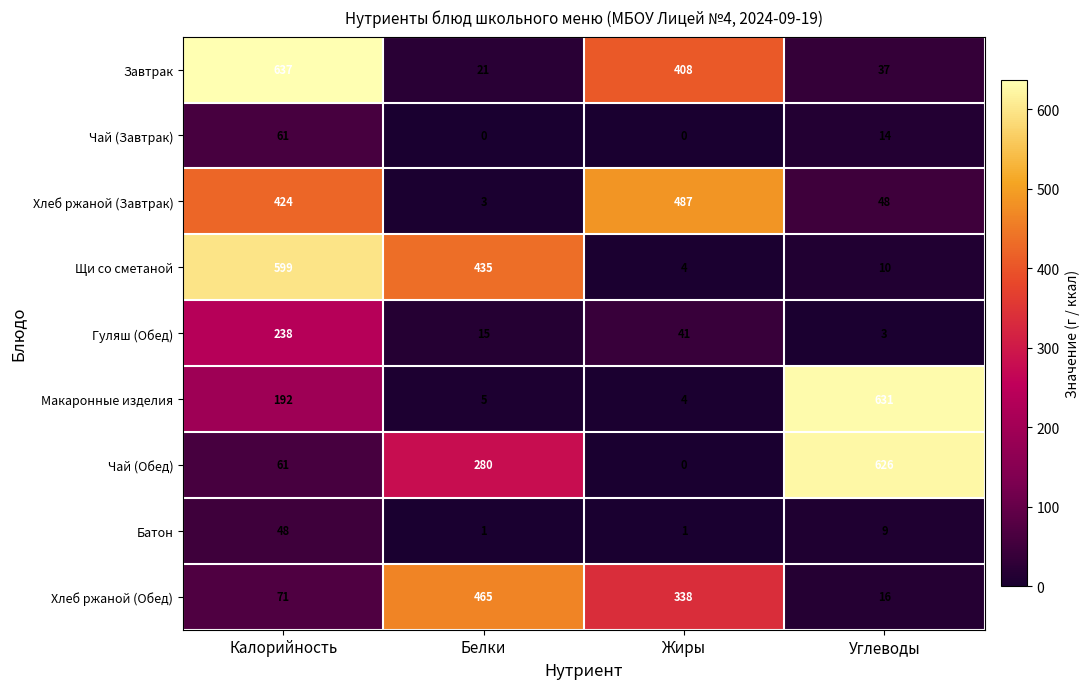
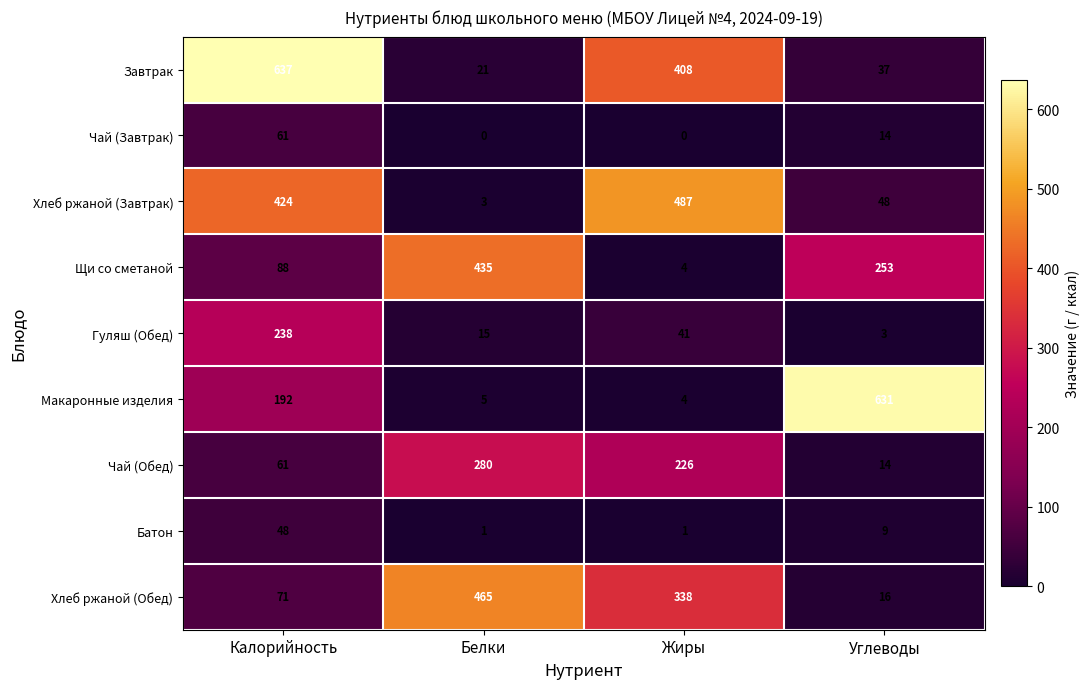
Щи со сметаной, Калорийность: 599 -> 88
Щи со сметаной, Углеводы: 10 -> 253
Чай (Обед), Жиры: 0 -> 226
Чай (Обед), Углеводы: 626 -> 14
